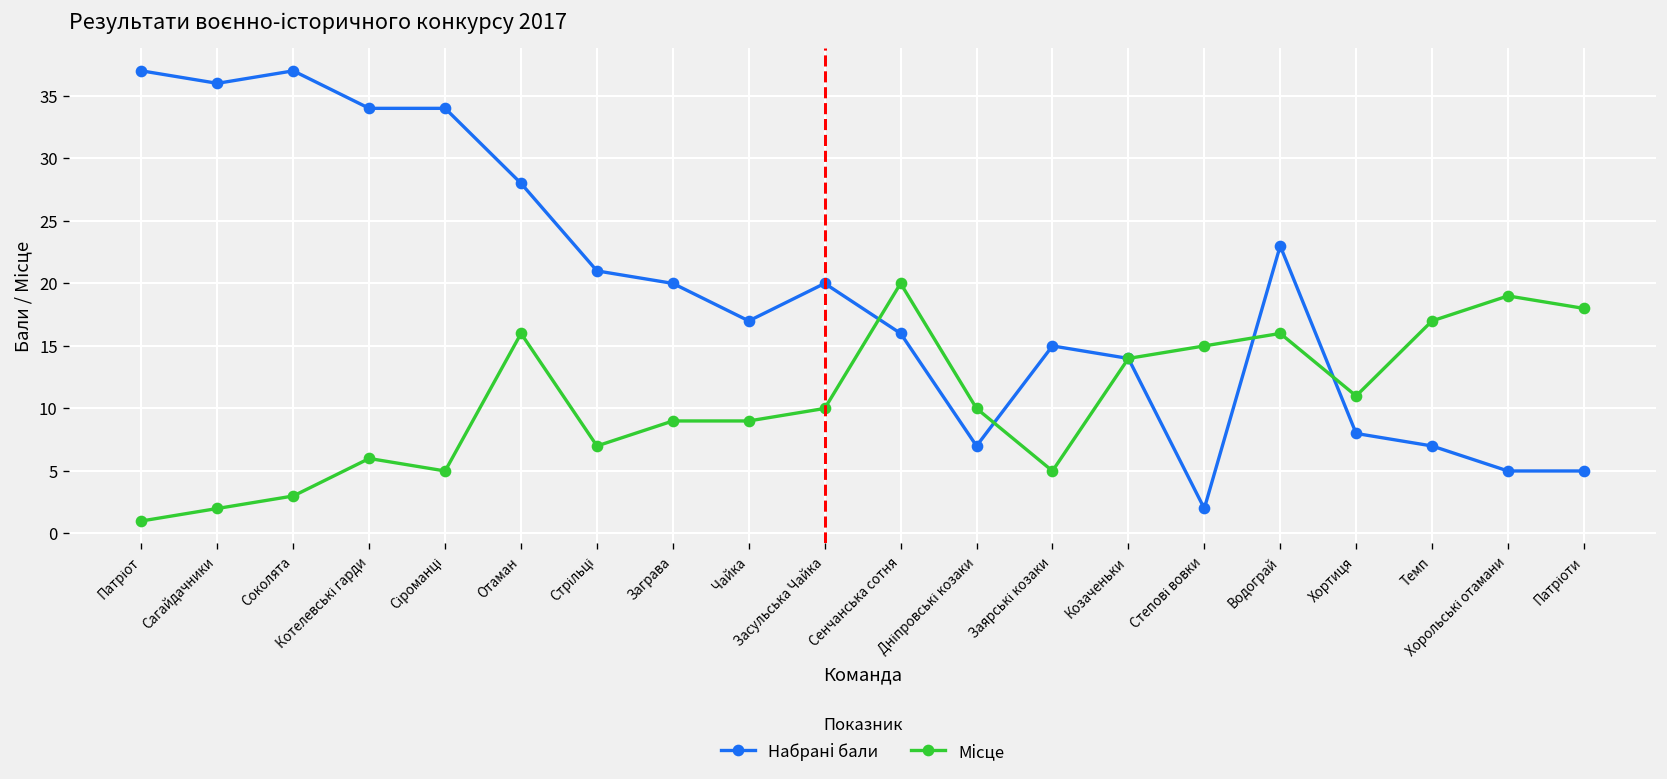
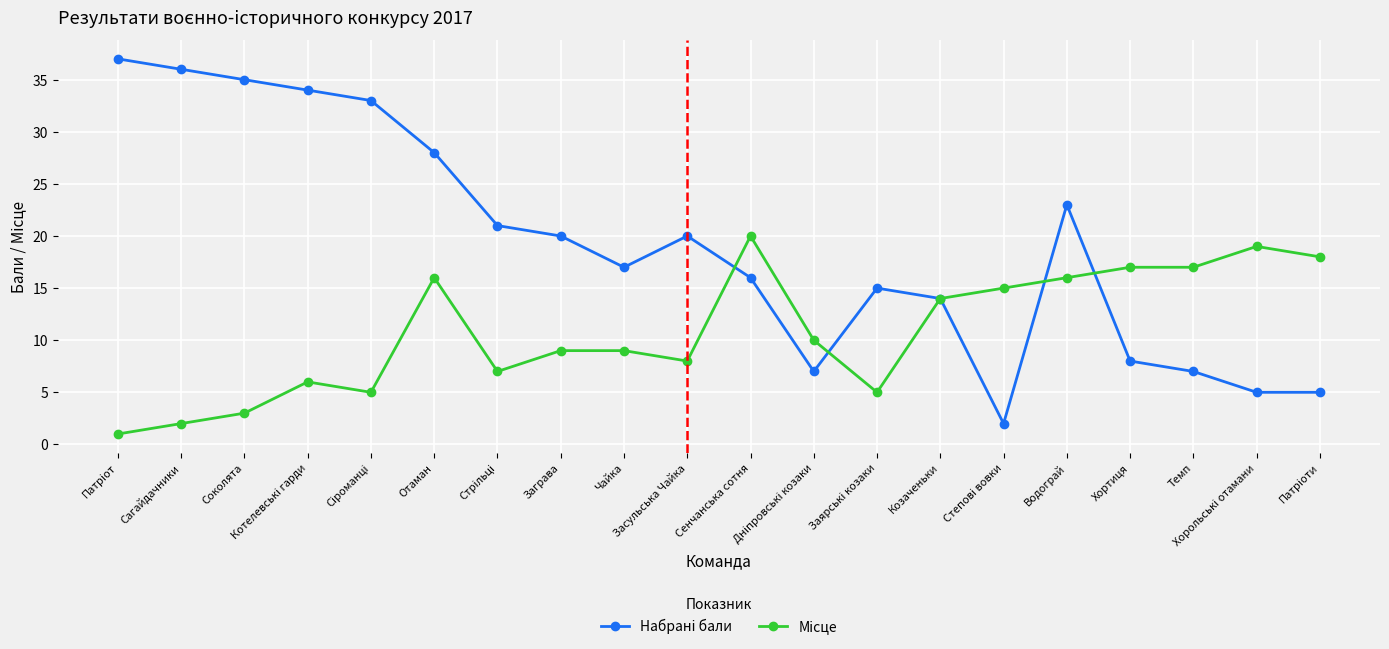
Набрані бали, Соколята: 37 -> 35
Набрані бали, Сіроманці: 34 -> 33
Місце, Засульська Чайка: 10 -> 8
Місце, Хортиця: 11 -> 17
